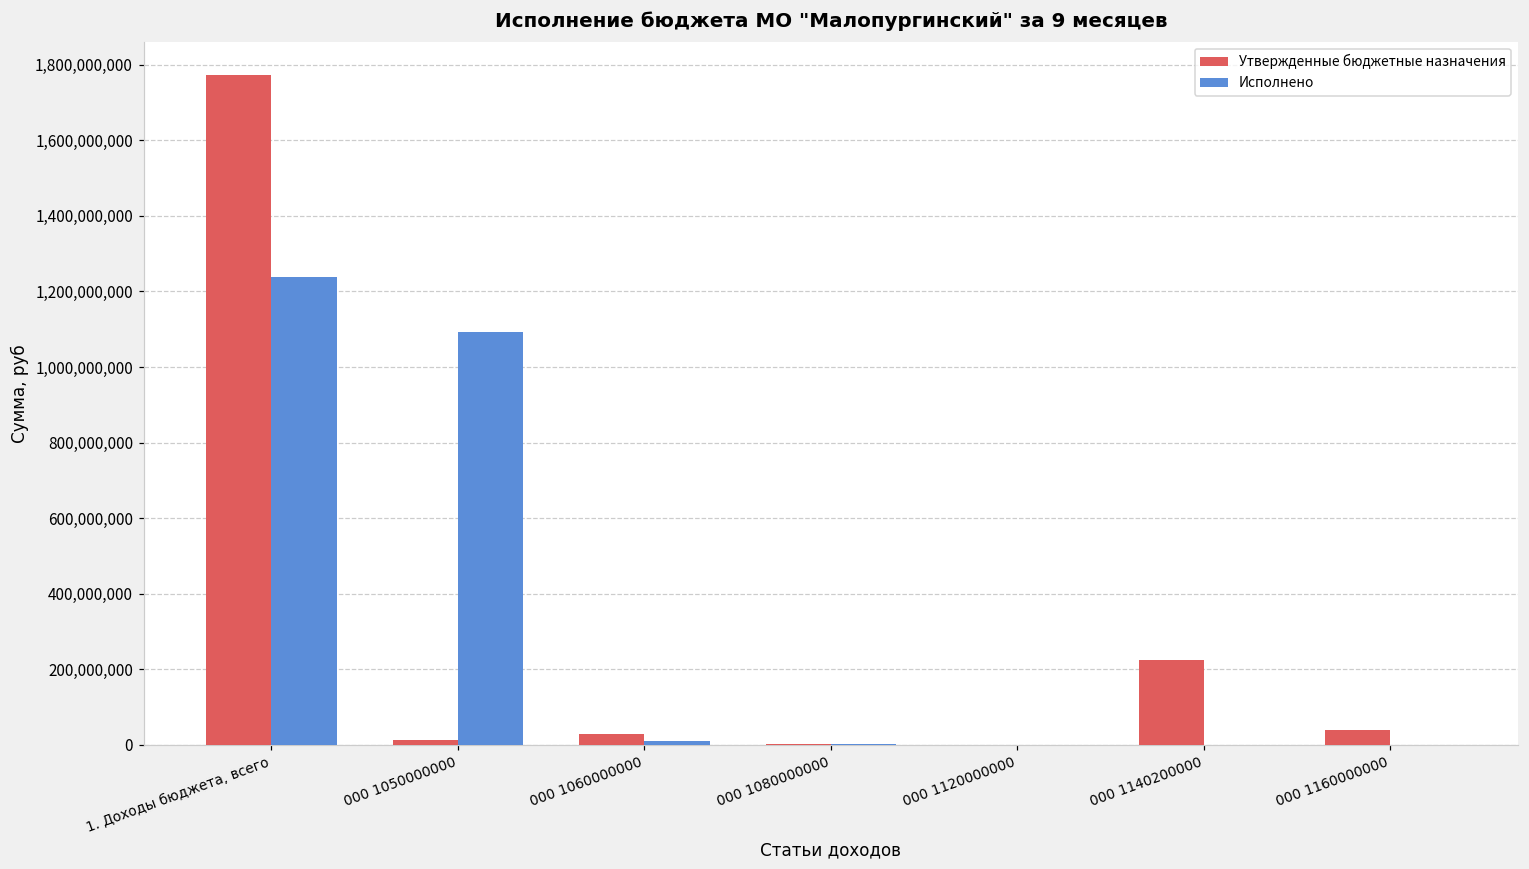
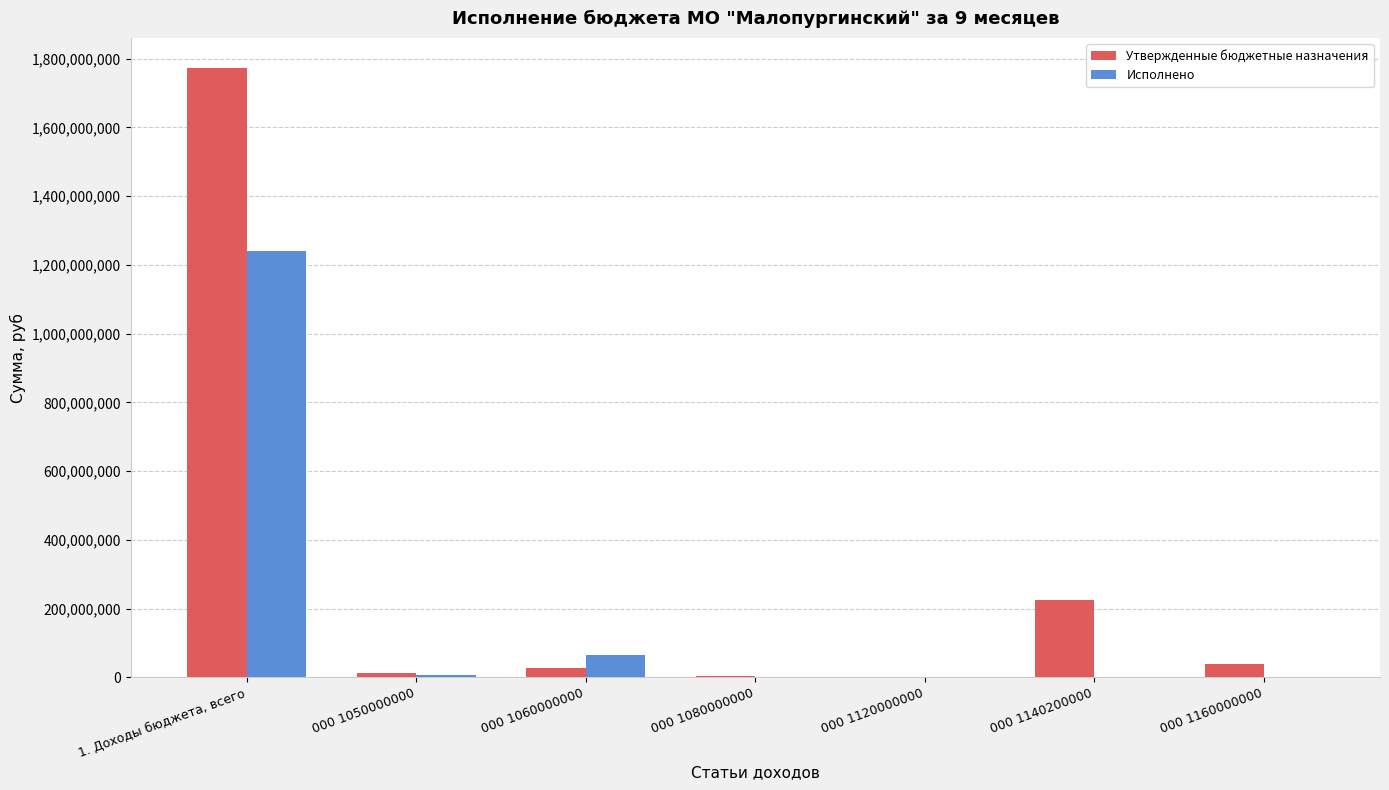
Исполнено, 000 1050000000: 1,090,000,000 -> 10,000,000
Исполнено, 000 1060000000: 10,000,000 -> 60,000,000
